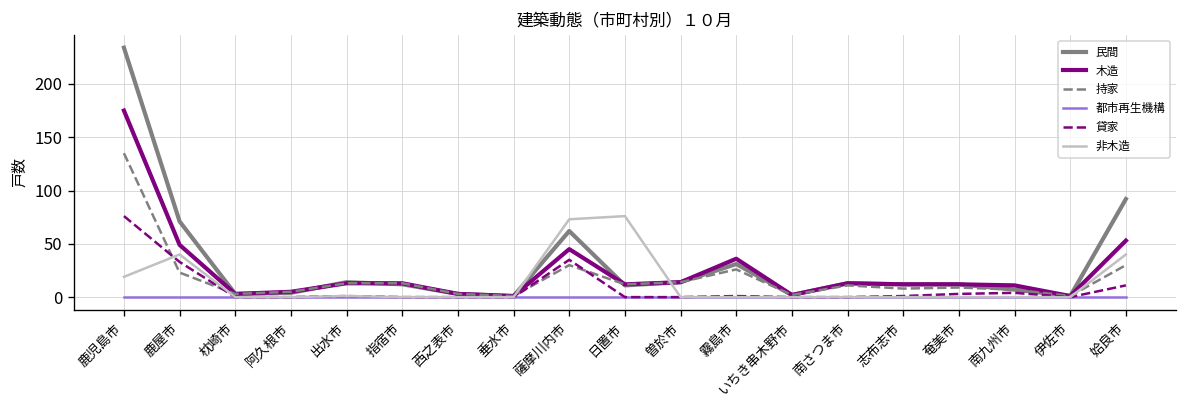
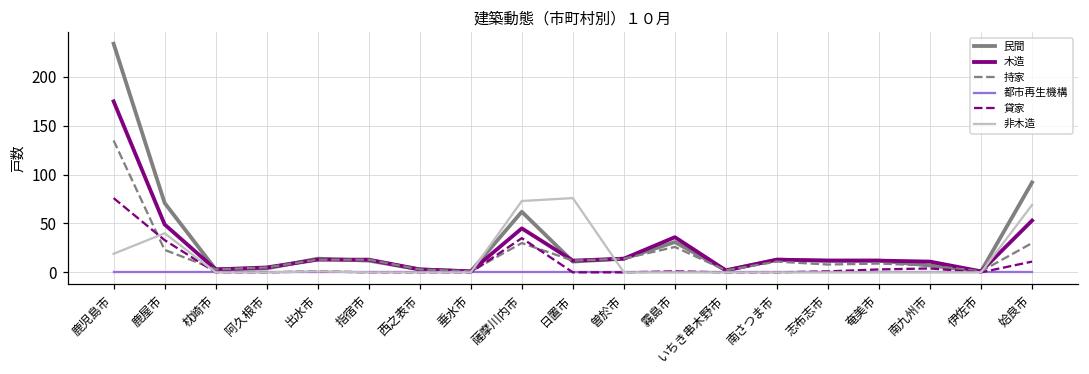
非木造, 姶良市: 40 -> 70
